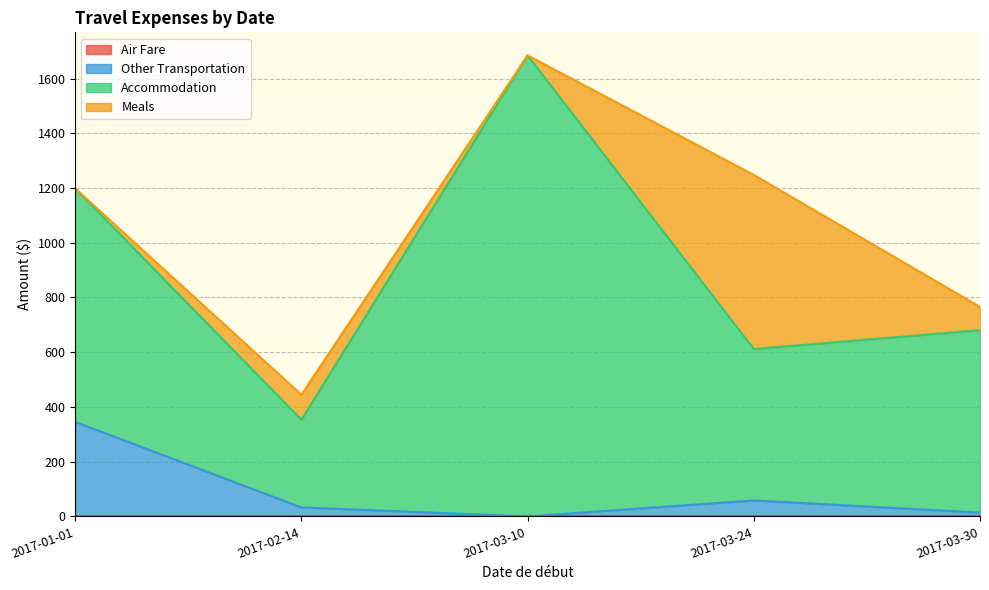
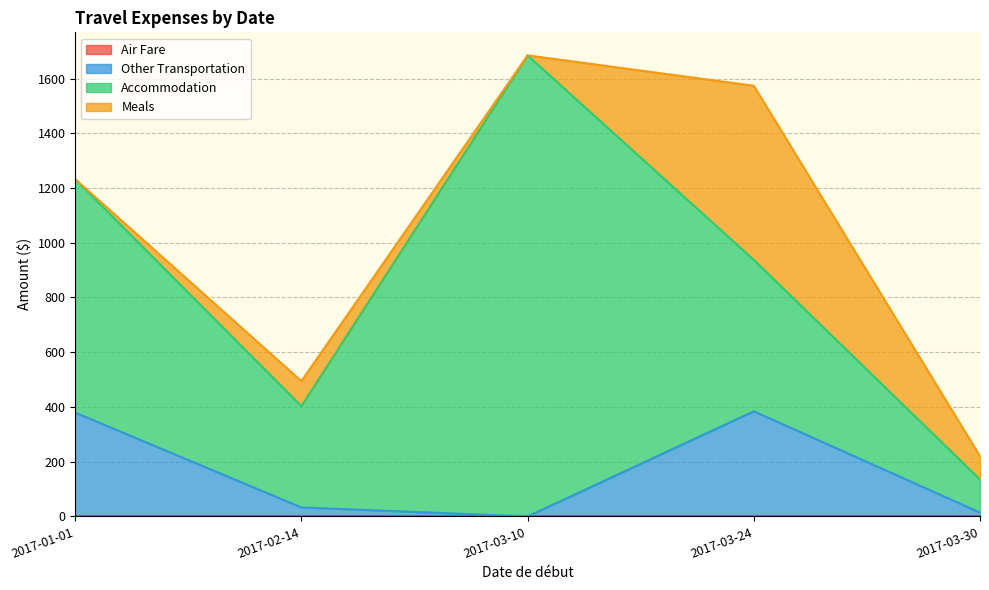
Other Transportation, 2017-01-01: 350 -> 380
Accommodation, 2017-02-14: 320 -> 370
Other Transportation, 2017-03-24: 60 -> 380
Accommodation, 2017-03-30: 670 -> 120
